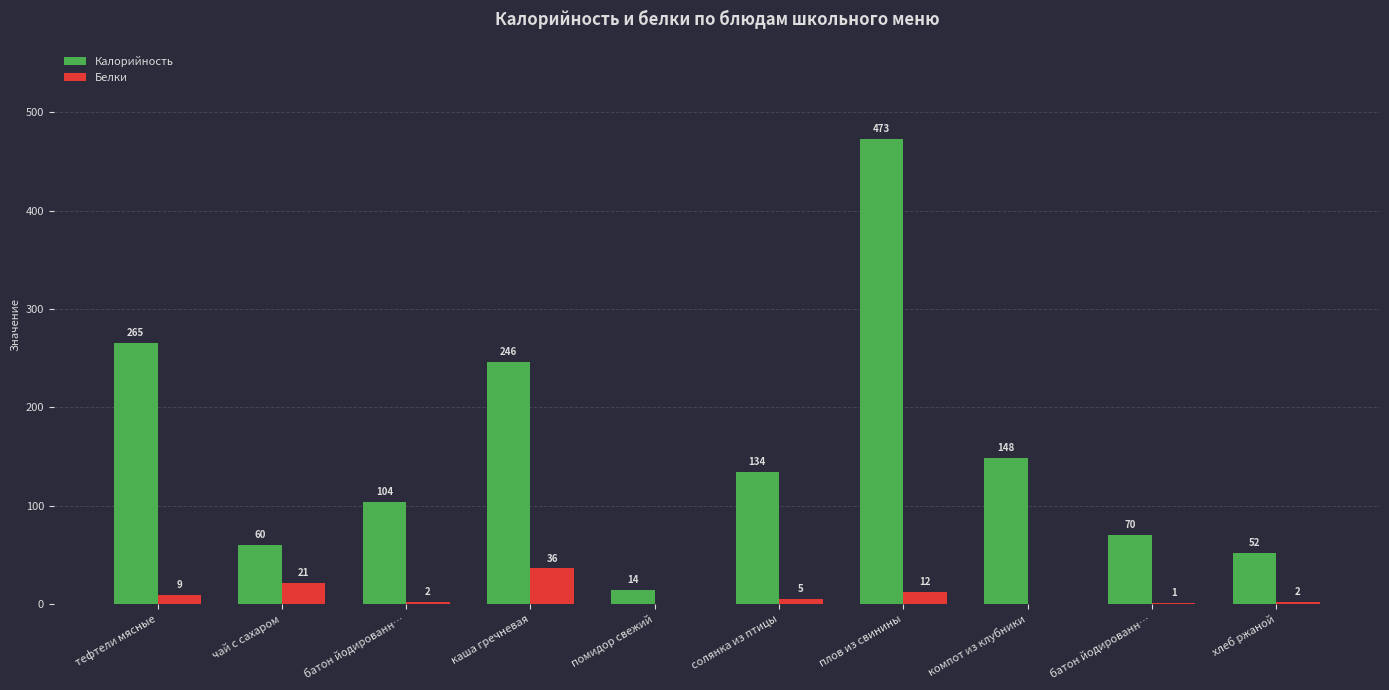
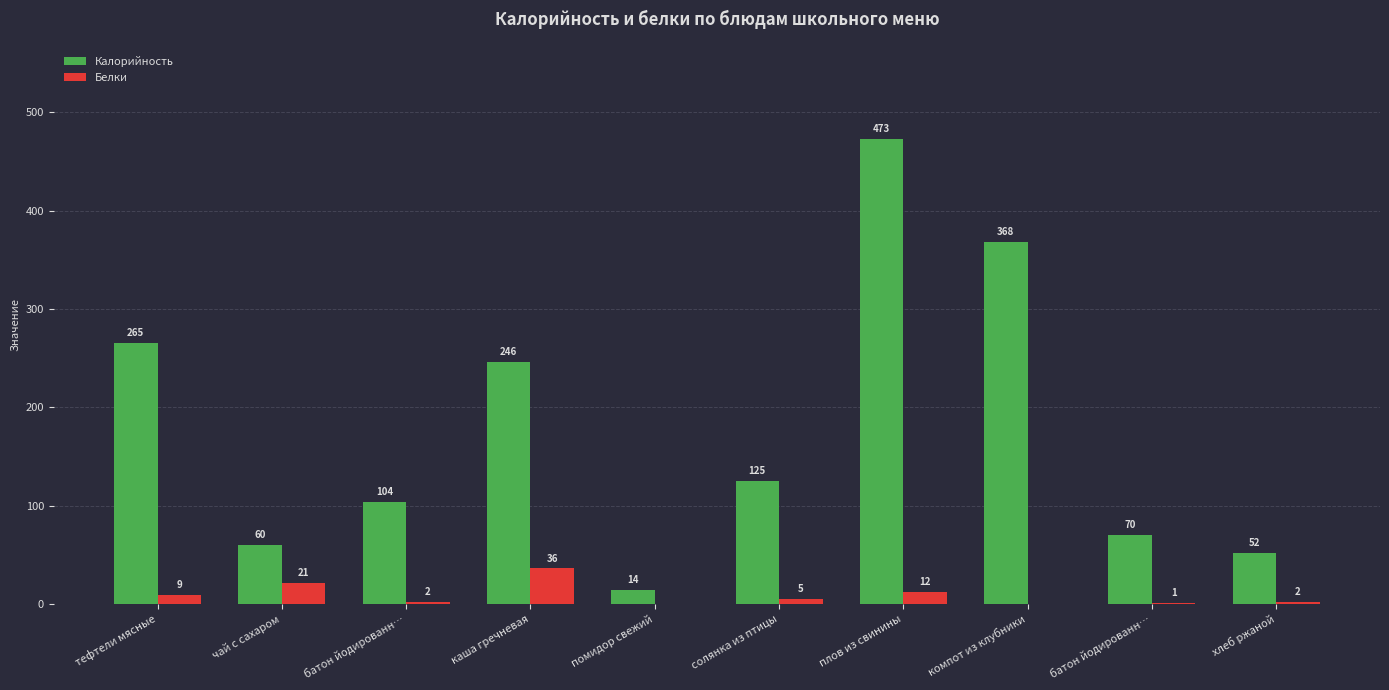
Калорийность, солянка из птицы: 134 -> 125
Калорийность, компот из клубники: 148 -> 368
